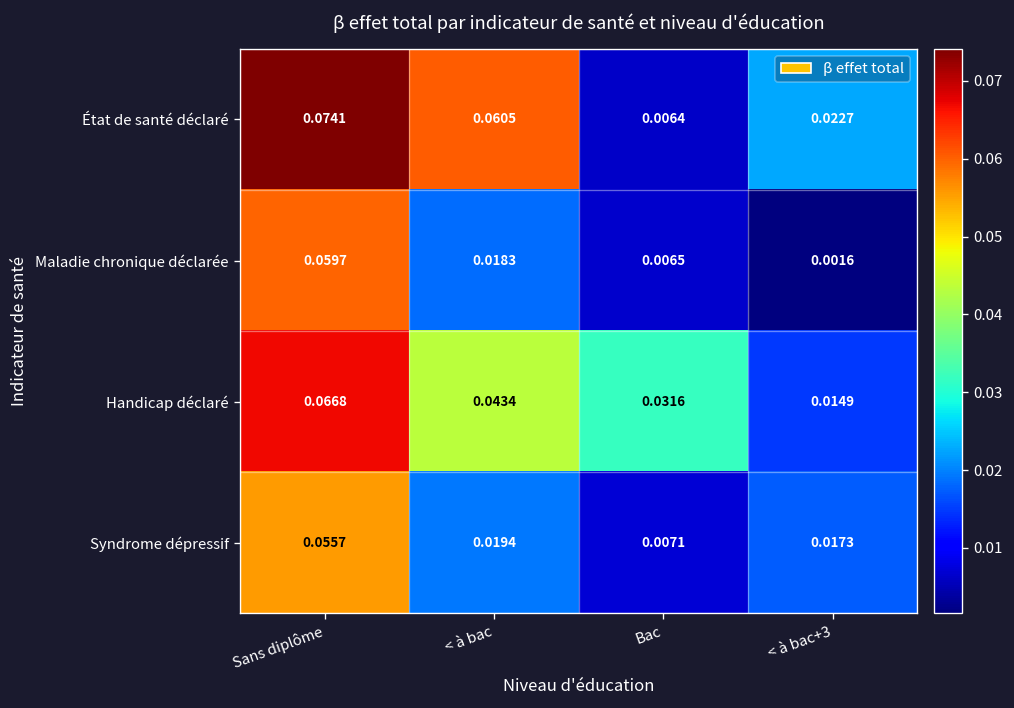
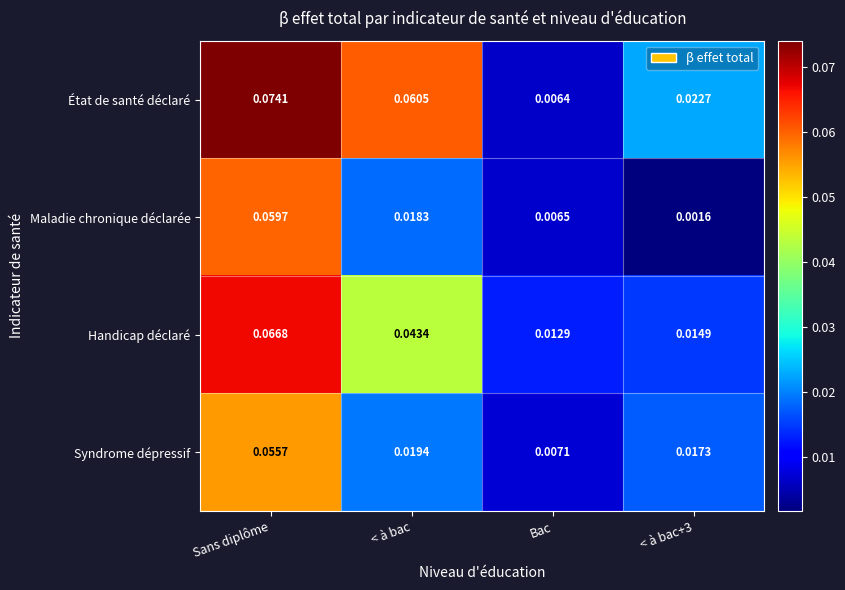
Handicap déclaré, Bac: 0.0316 -> 0.0129
